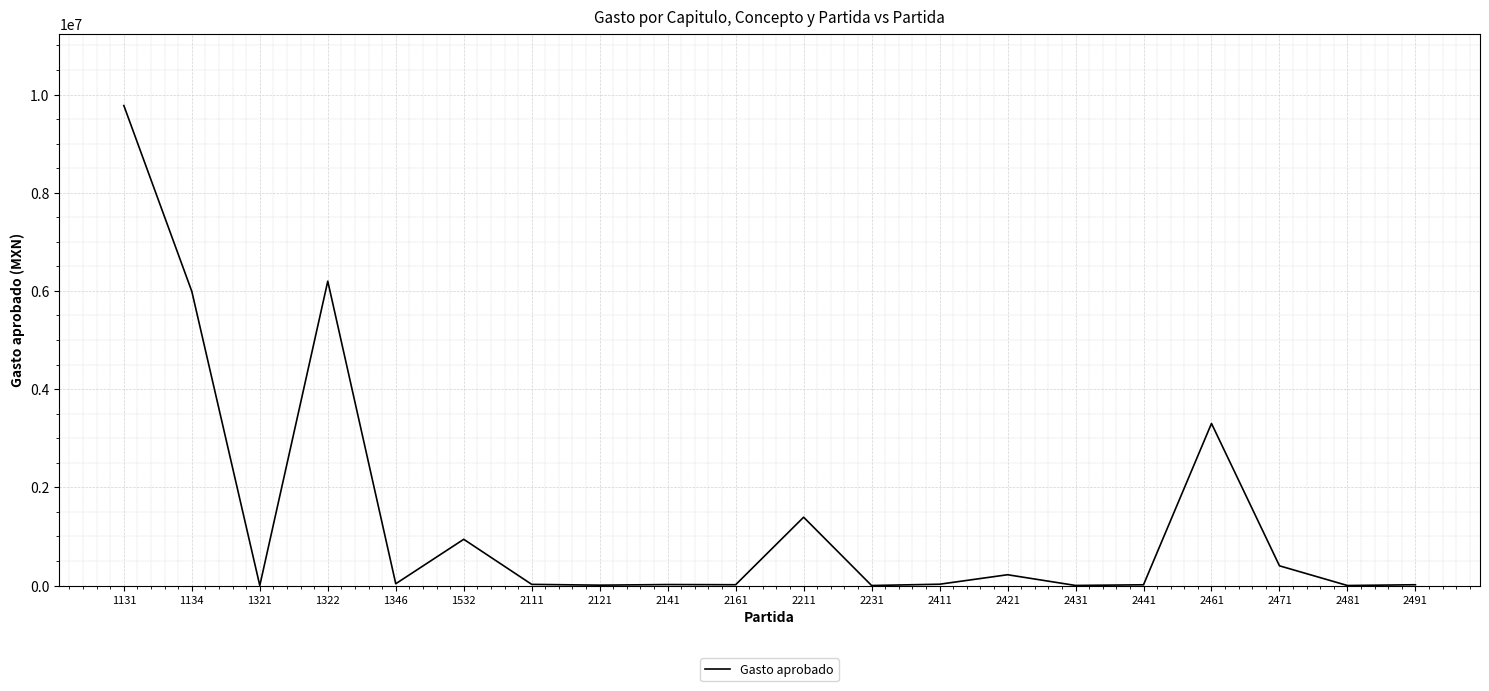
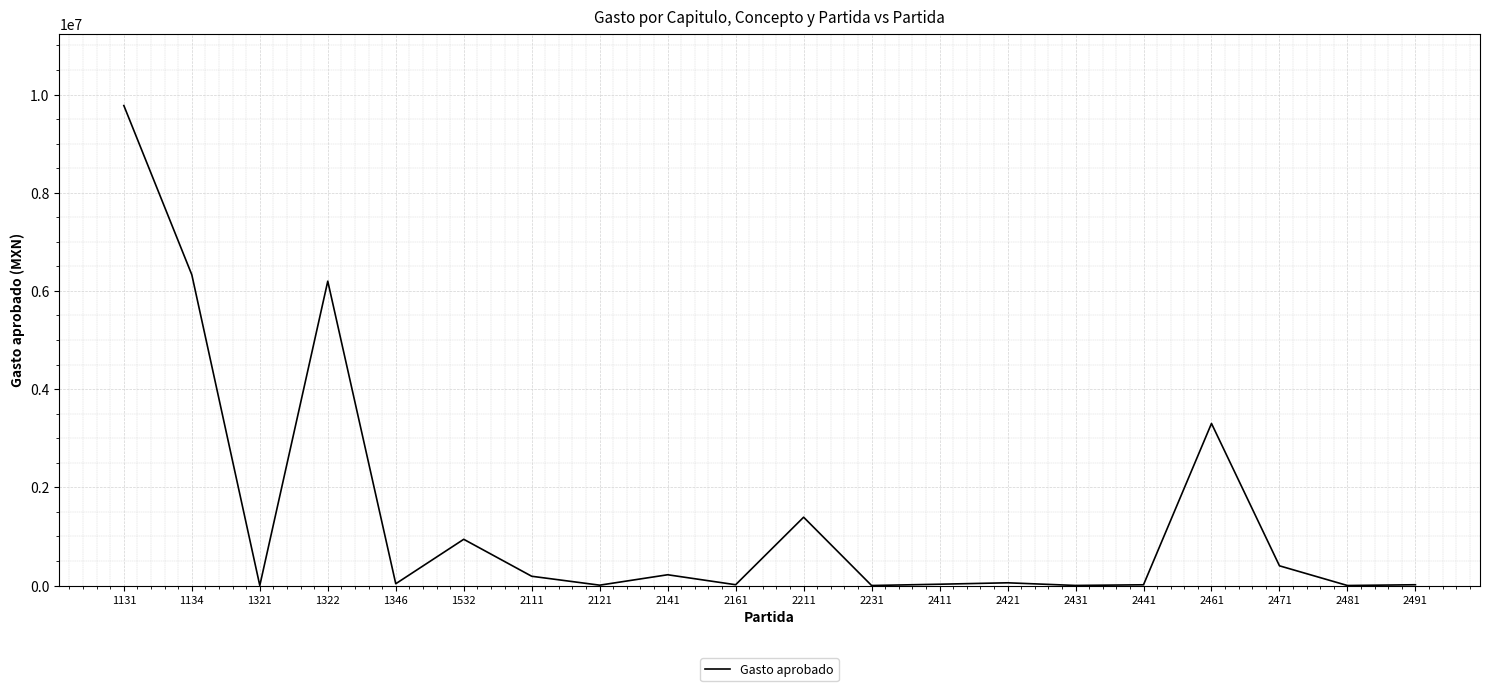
1134: 6000000 -> 6300000
2111: 0 -> 200000
2141: 0 -> 200000
2421: 200000 -> 100000
